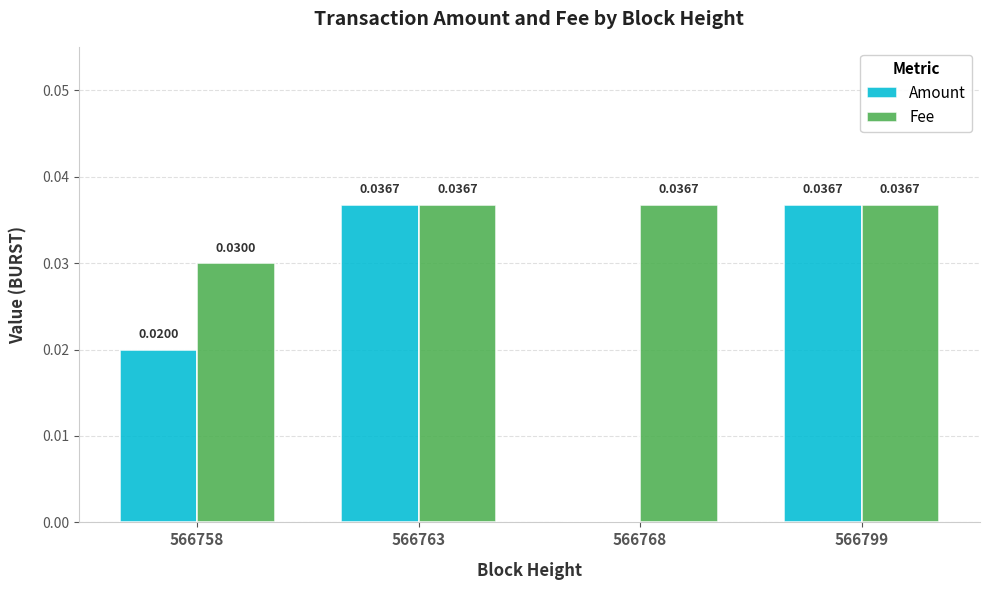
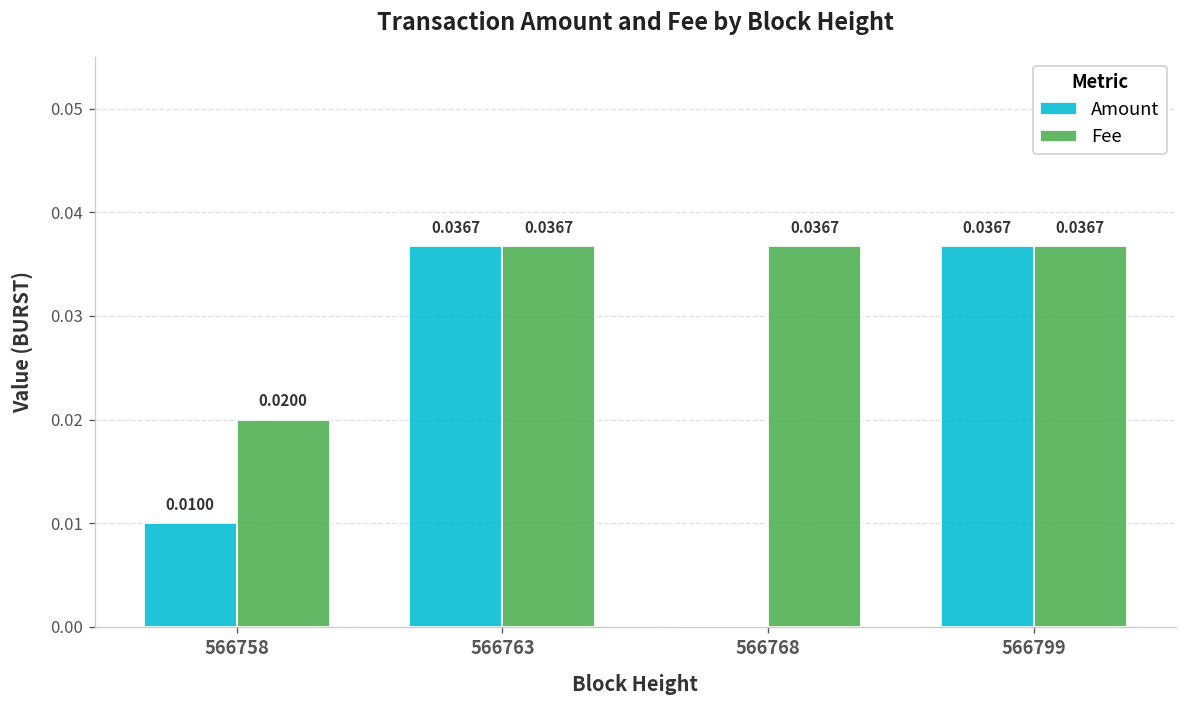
Amount, 566758: 0.0200 -> 0.0100
Fee, 566758: 0.0300 -> 0.0200
